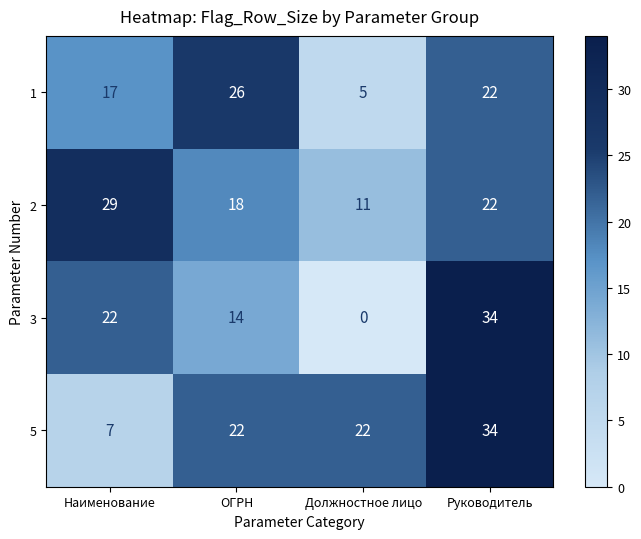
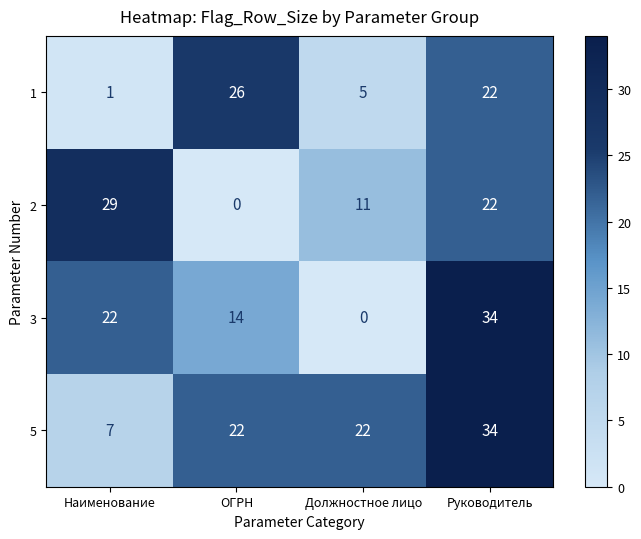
1, Наименование: 17 -> 1
2, ОГРН: 18 -> 0
